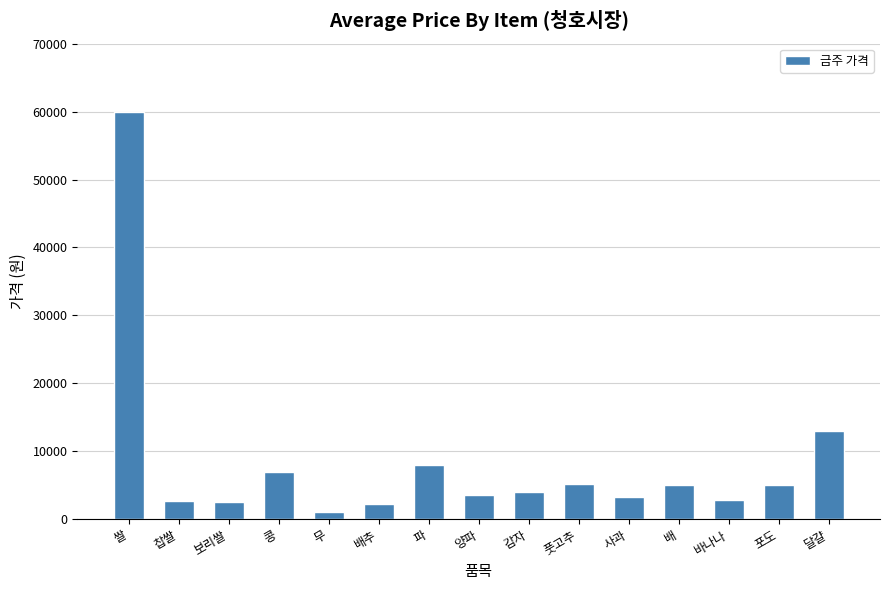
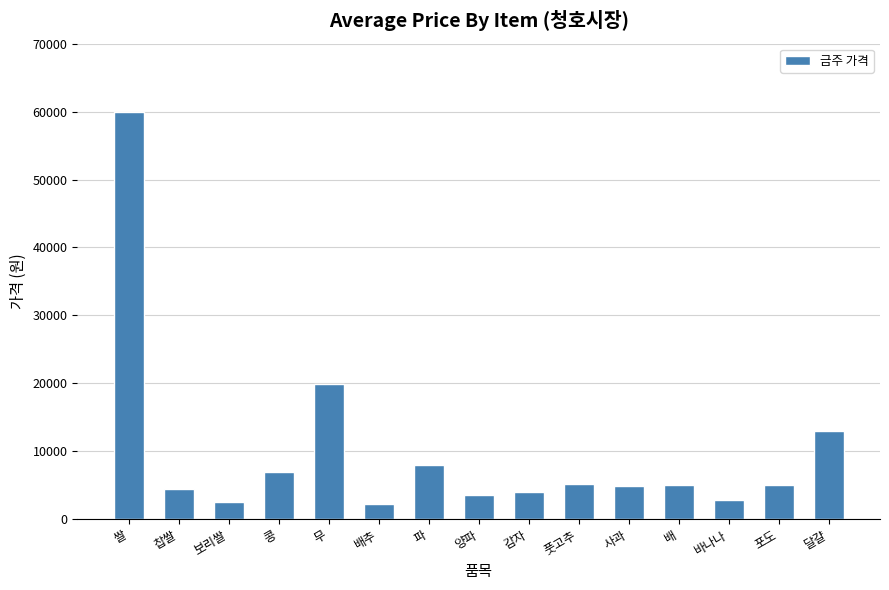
찹쌀: 3000 -> 5000
무: 1000 -> 20000
사과: 3000 -> 5000
